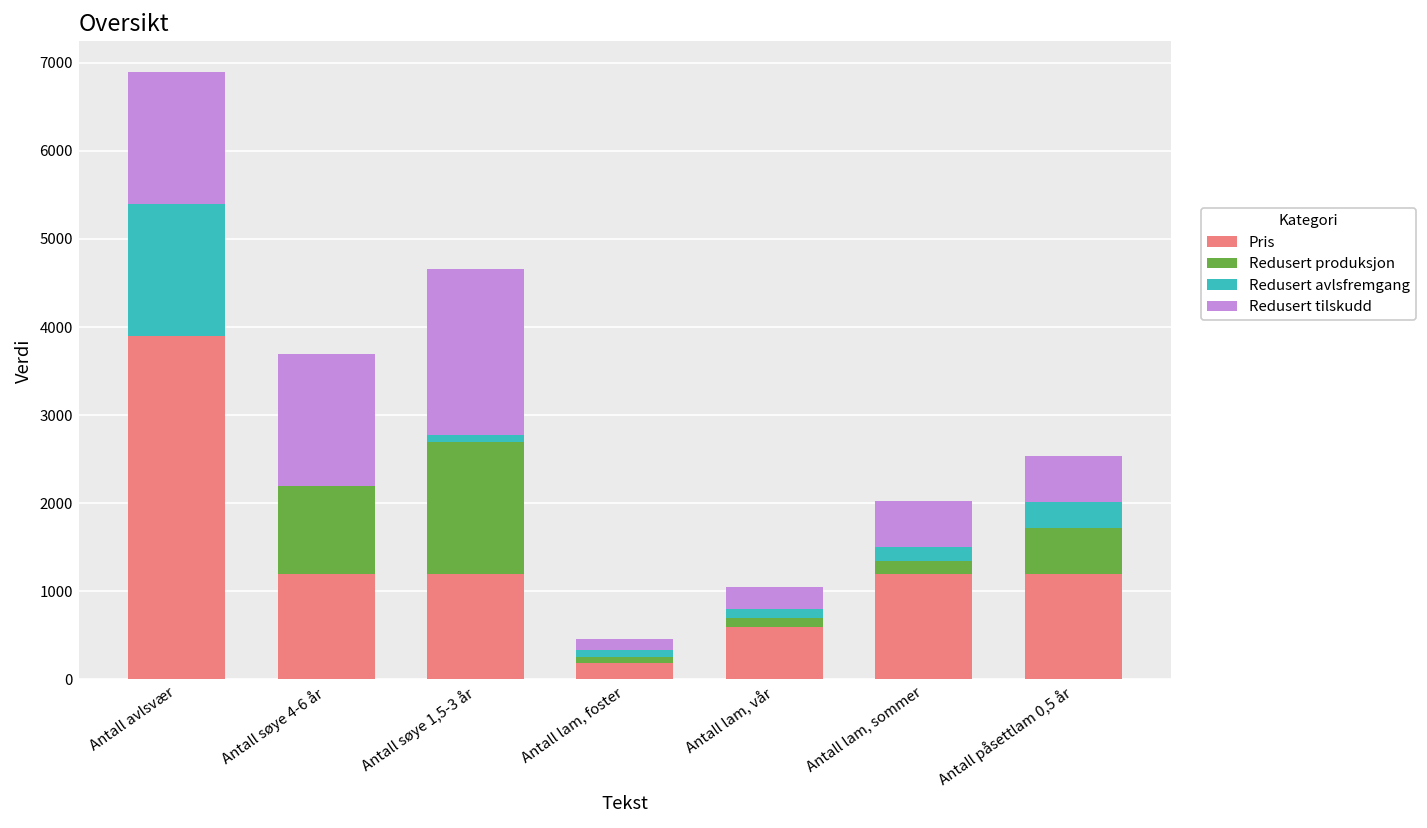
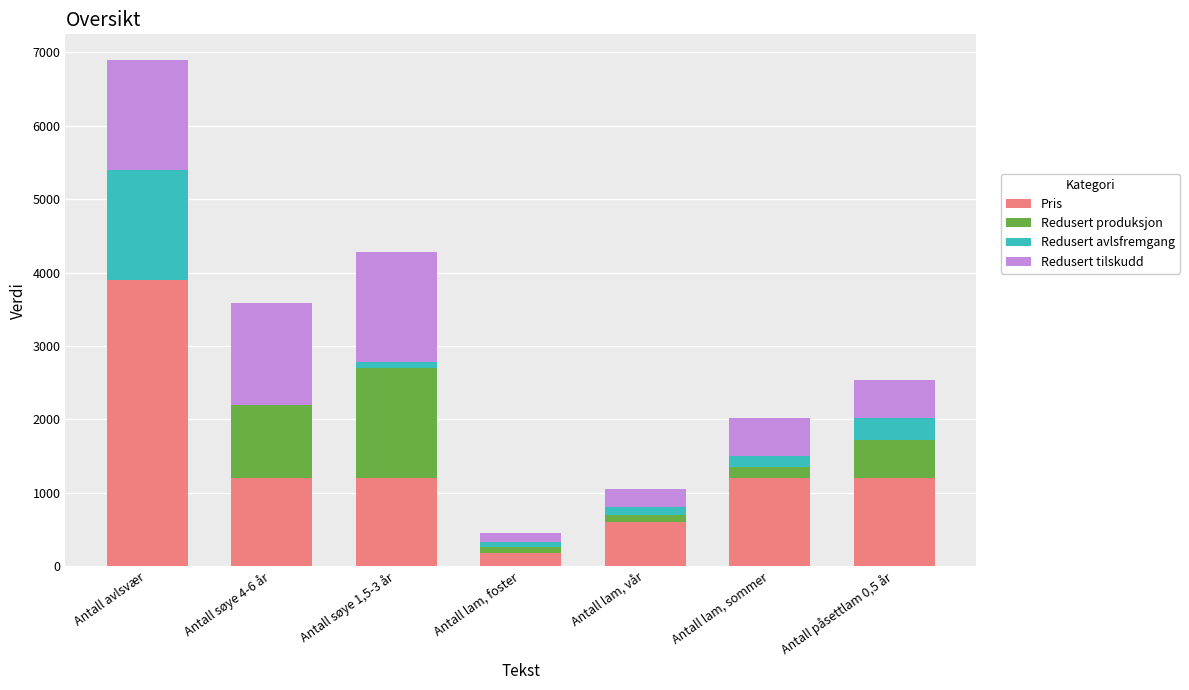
Redusert tilskudd, Antall søye 4-6 år: 1500 -> 1400
Redusert tilskudd, Antall søye 1,5-3 år: 1900 -> 1500
